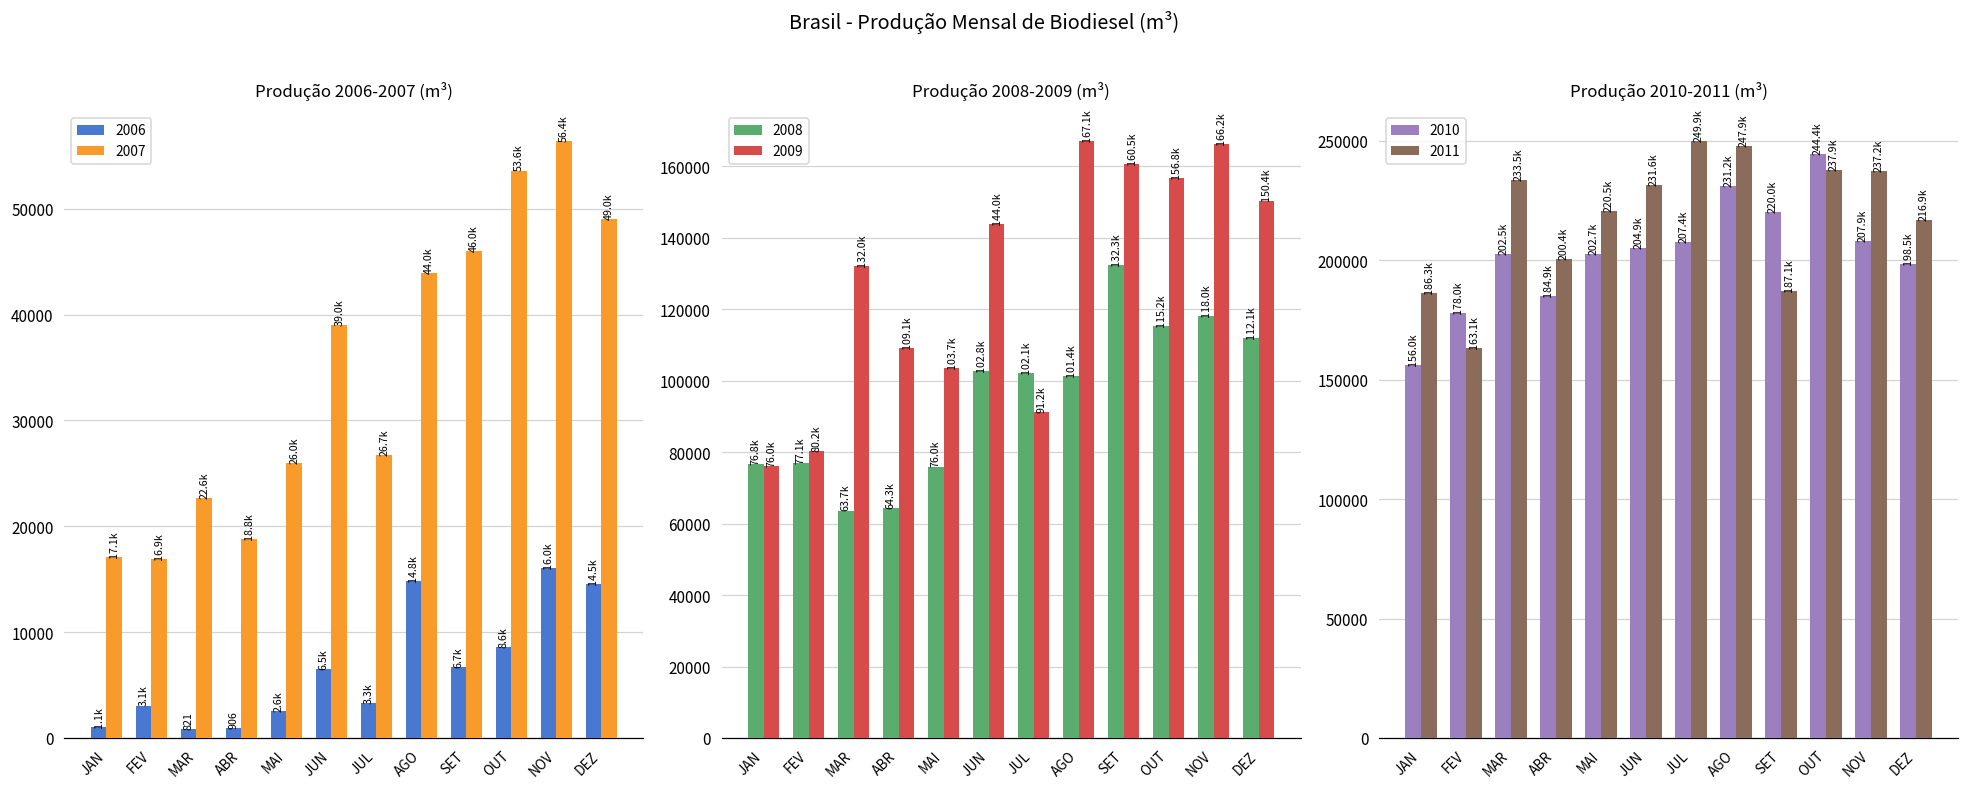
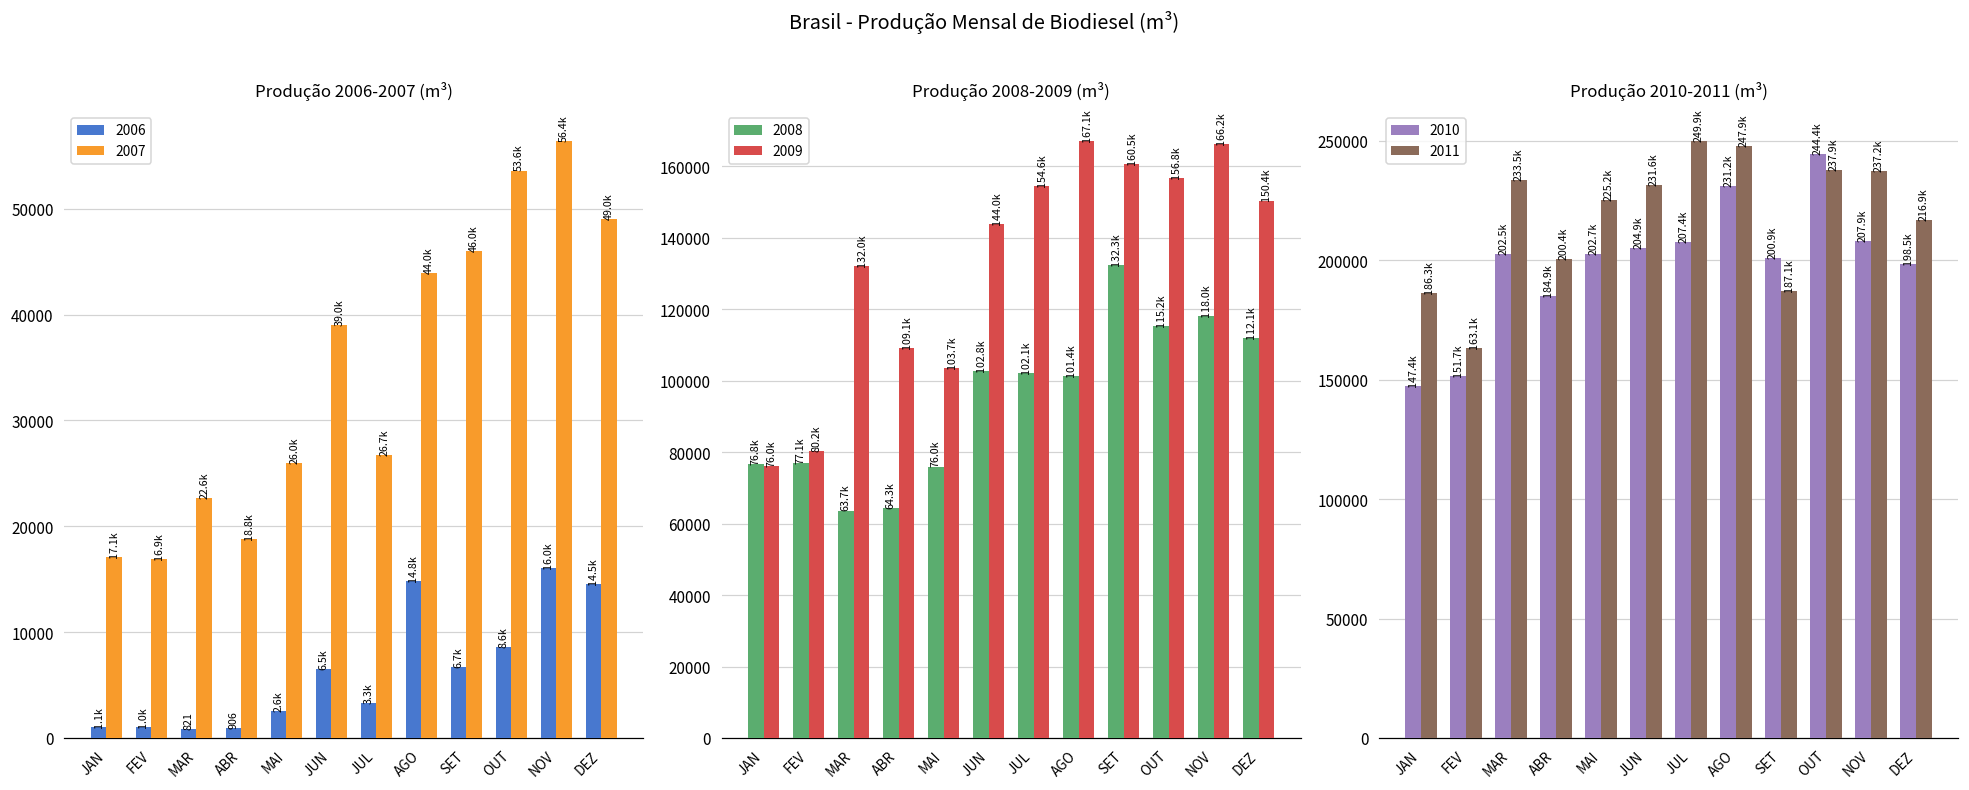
Produção 2006-2007 (m³), 2006, FEV: 3.1k -> 1.0k
Produção 2008-2009 (m³), 2009, JUL: 91.2k -> 154.6k
Produção 2010-2011 (m³), 2010, JAN: 156.0k -> 147.4k
Produção 2010-2011 (m³), 2010, FEV: 178.0k -> 151.7k
Produção 2010-2011 (m³), 2011, MAI: 220.5k -> 225.2k
Produção 2010-2011 (m³), 2010, SET: 220.0k -> 200.9k
